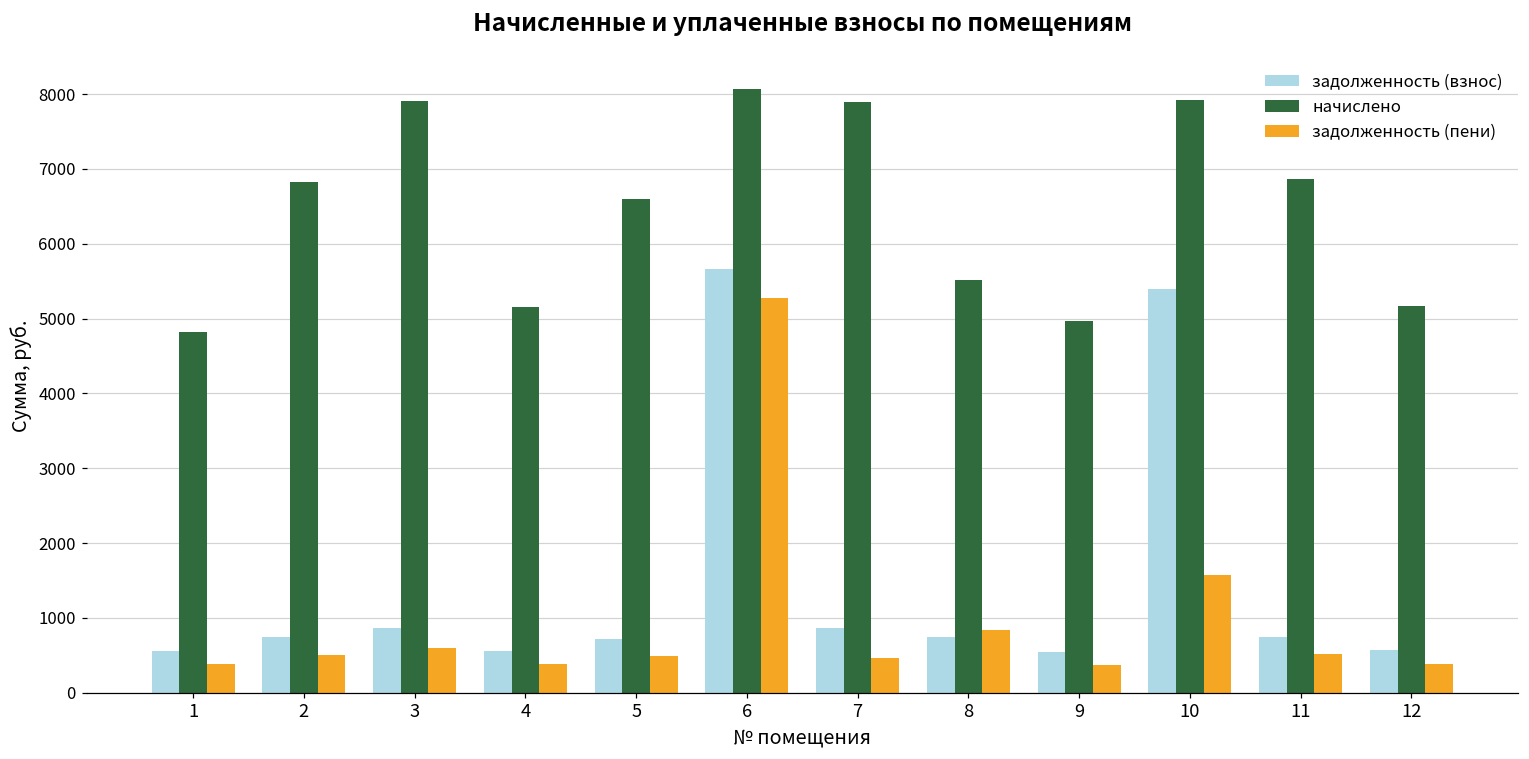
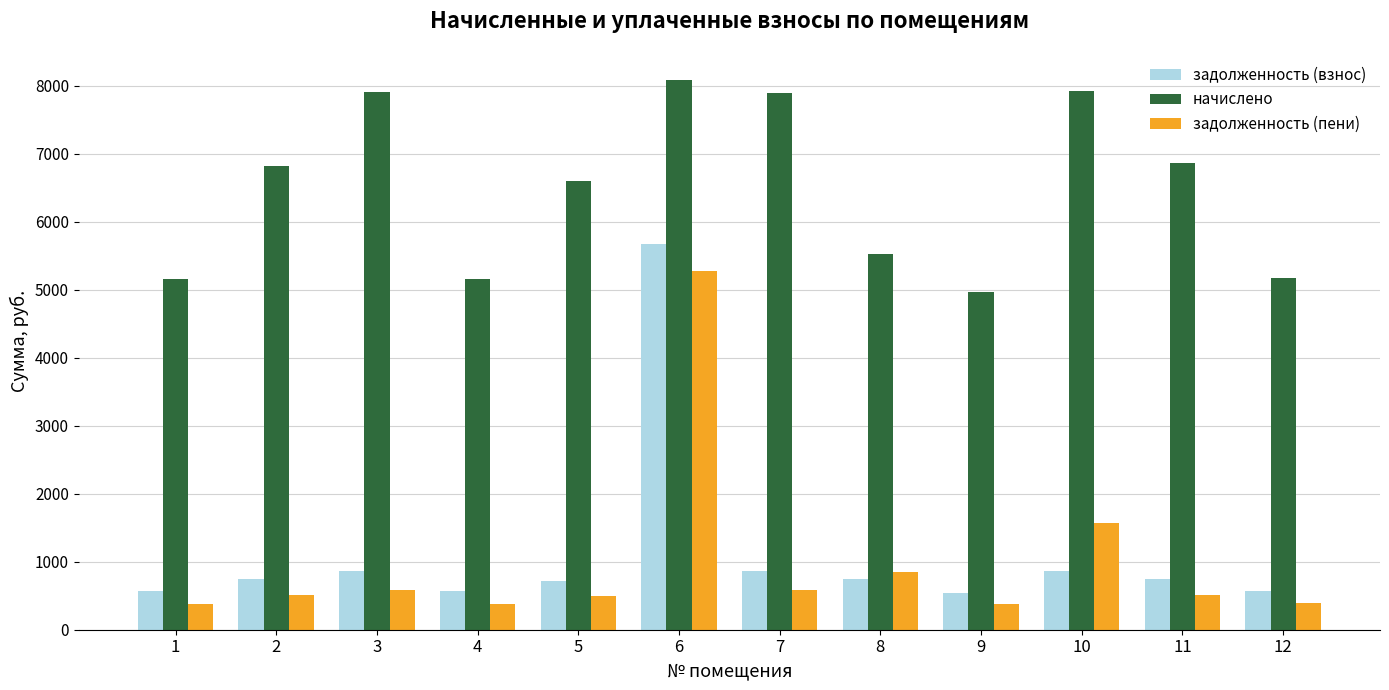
начислено, 1: 4800 -> 5200
задолженность (пени), 7: 500 -> 600
задолженность (взнос), 10: 5400 -> 900
